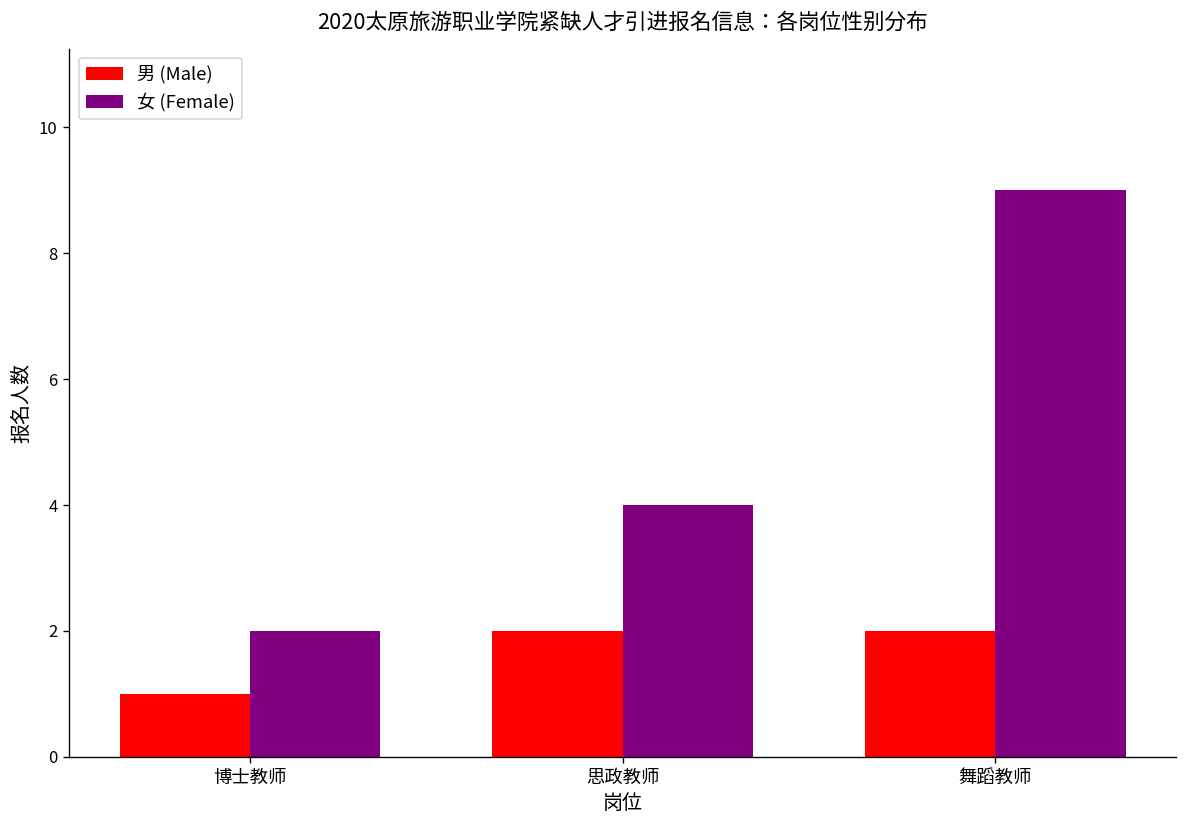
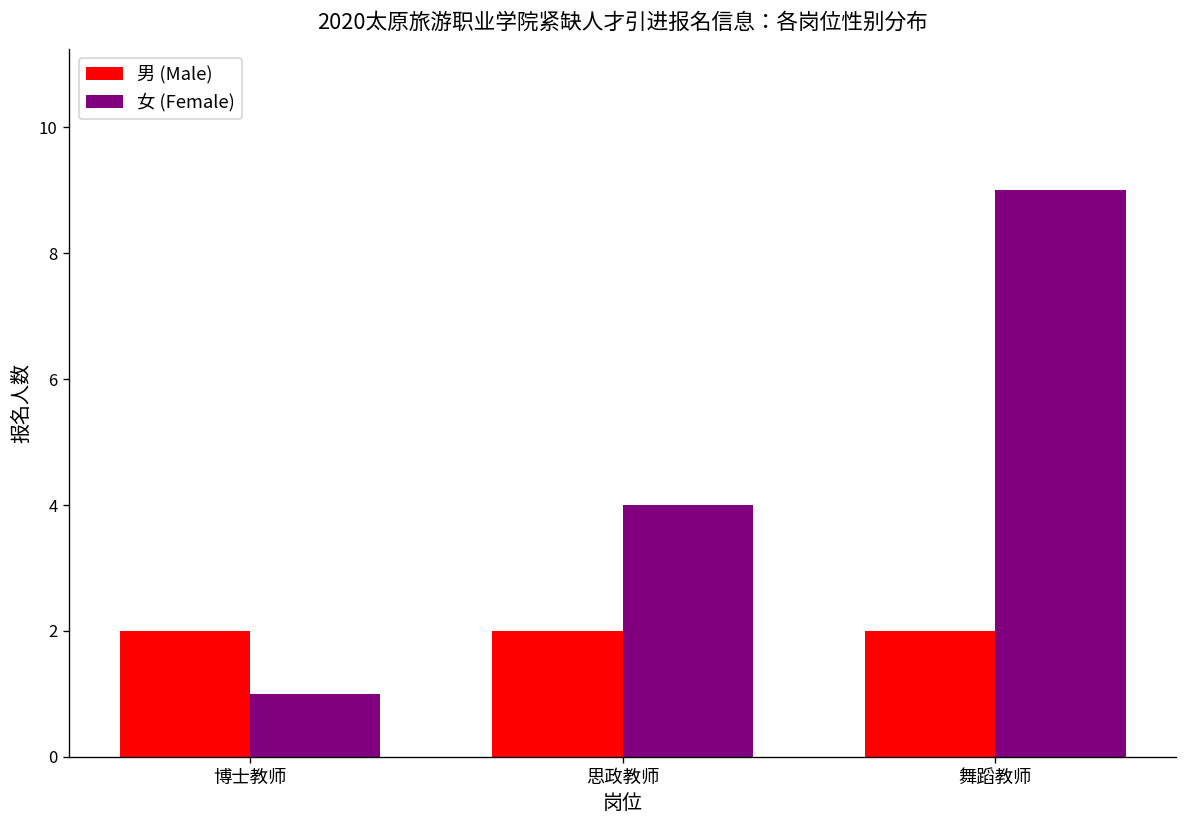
男 (Male), 博士教师: 1 -> 2
女 (Female), 博士教师: 2 -> 1
